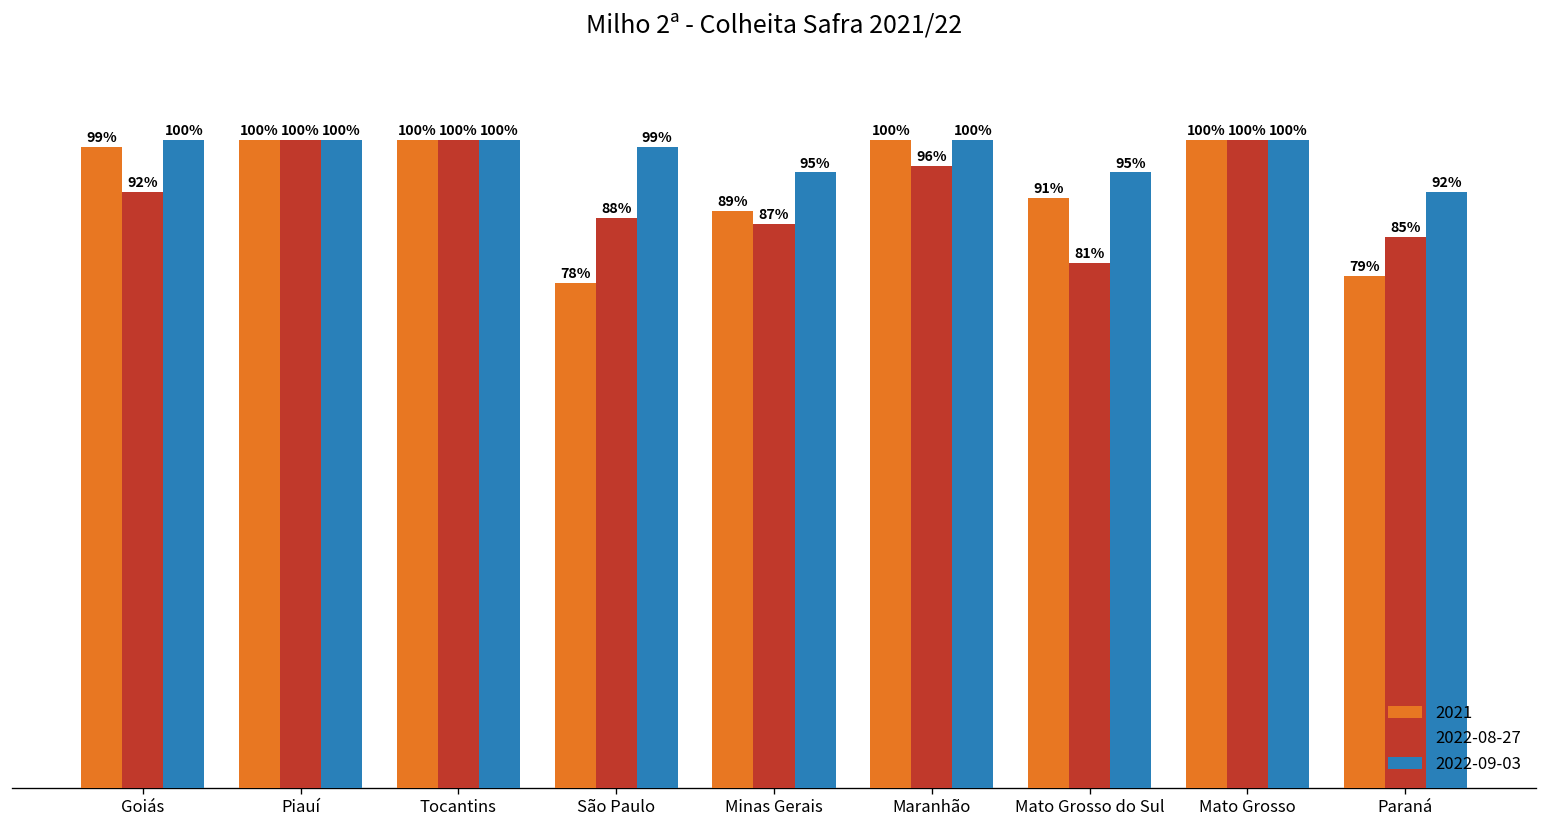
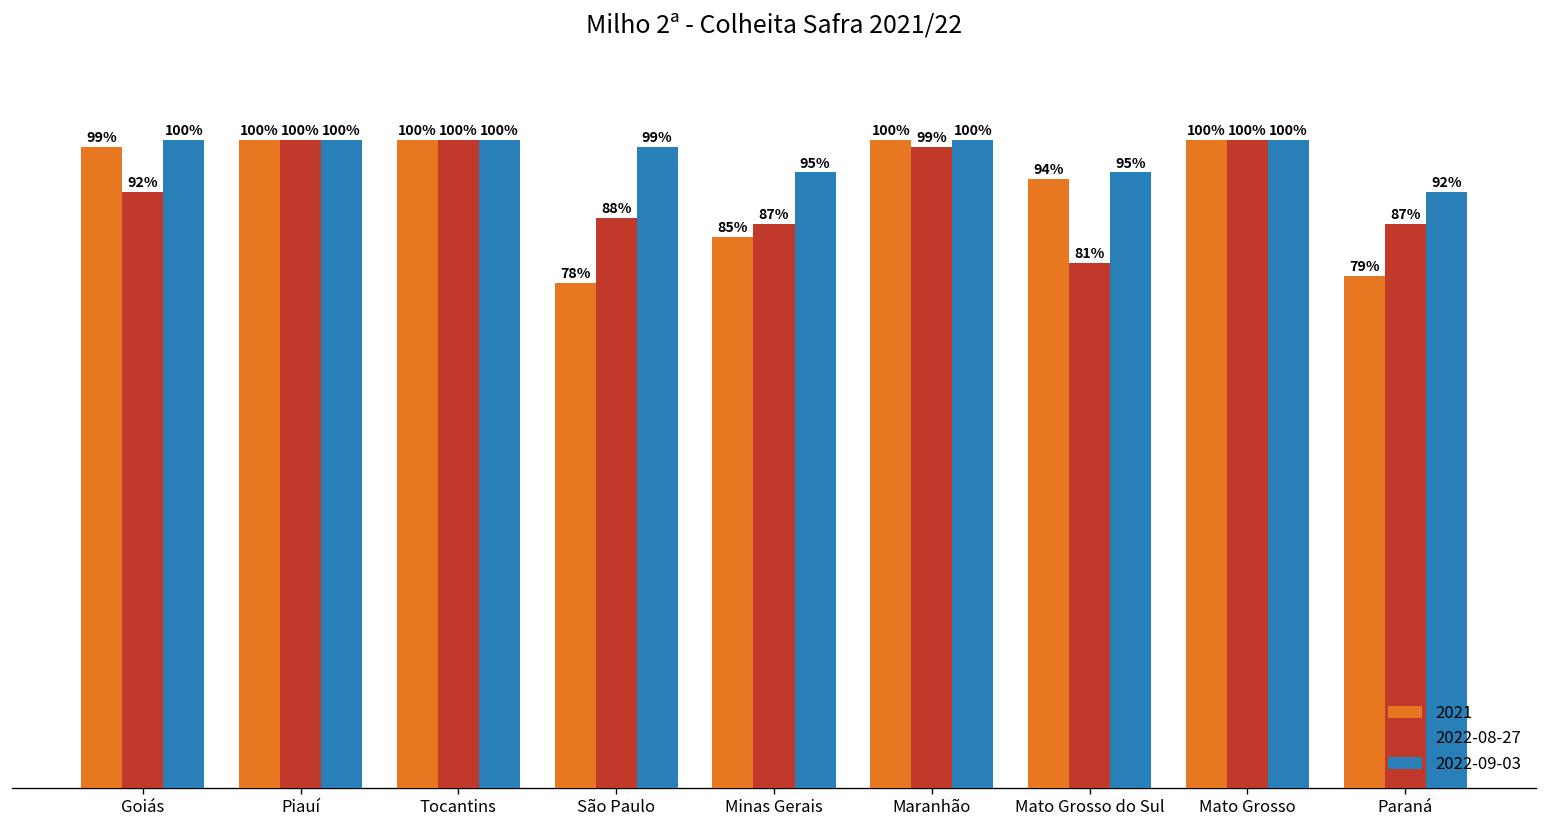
2021, Minas Gerais: 89% -> 85%
2022-08-27, Maranhão: 96% -> 99%
2021, Mato Grosso do Sul: 91% -> 94%
2022-08-27, Paraná: 85% -> 87%
